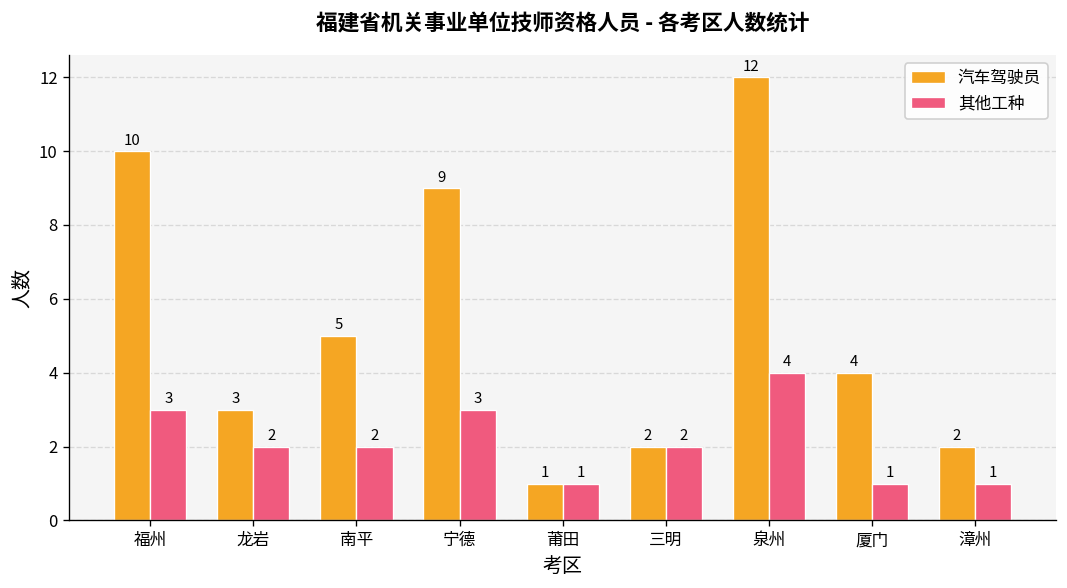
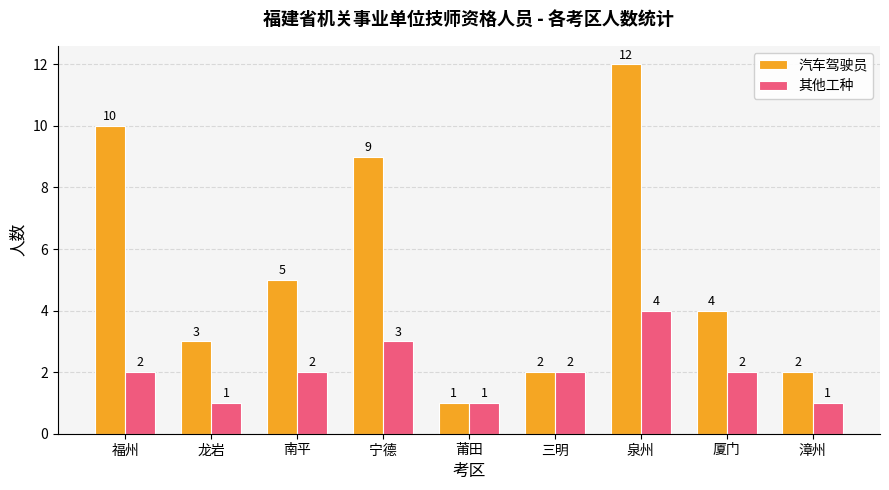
其他工种, 福州: 3 -> 2
其他工种, 龙岩: 2 -> 1
其他工种, 厦门: 1 -> 2
